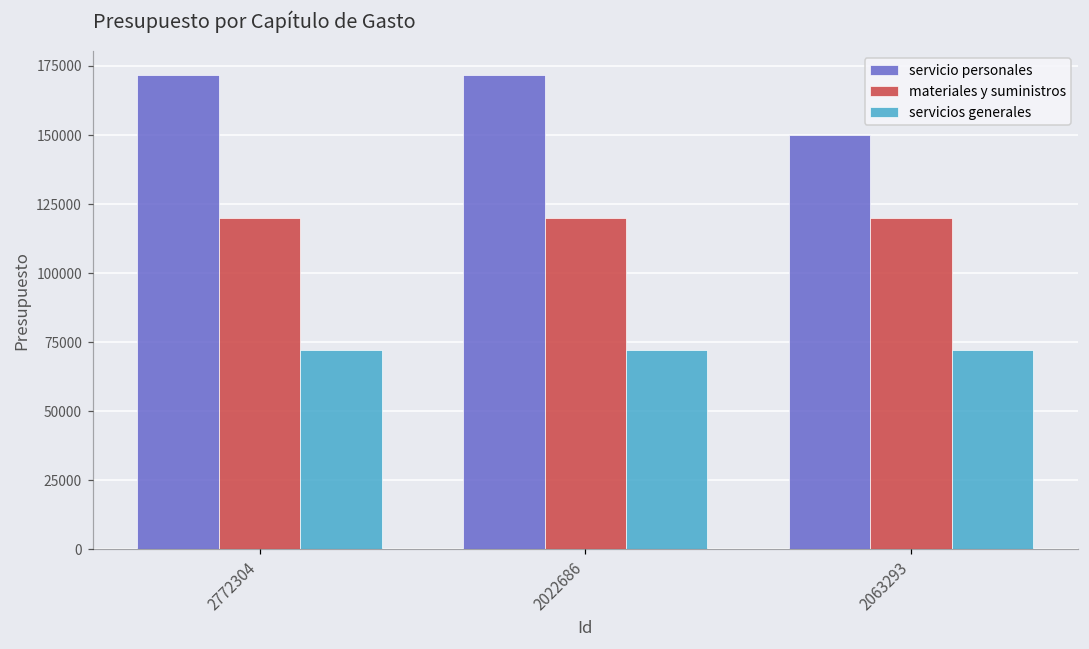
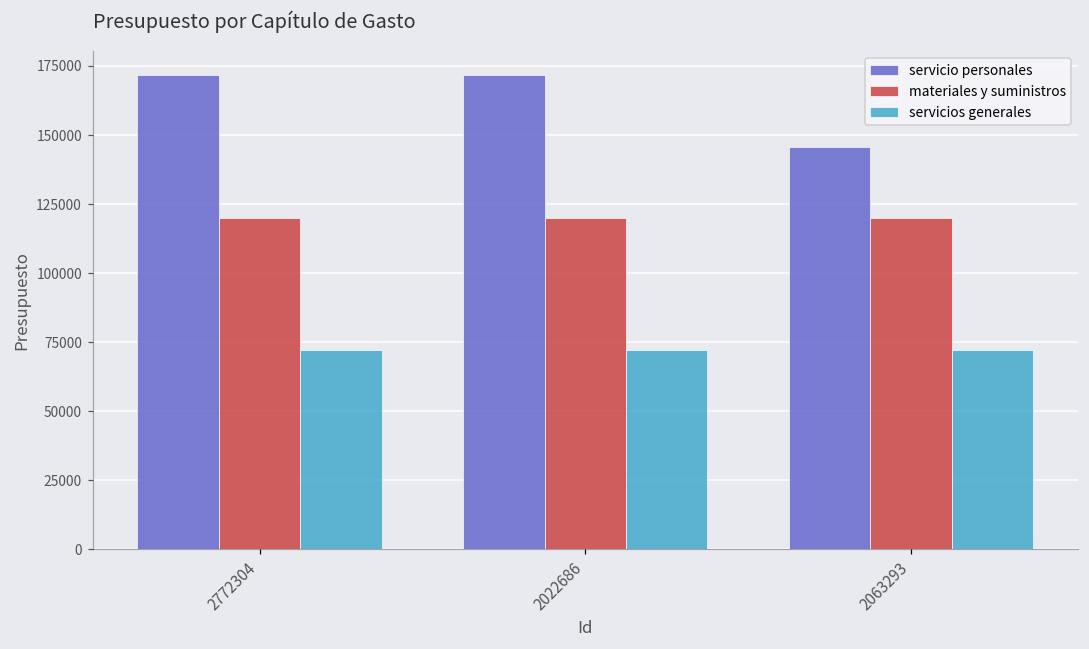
servicio personales, 2063293: 150000 -> 146000
